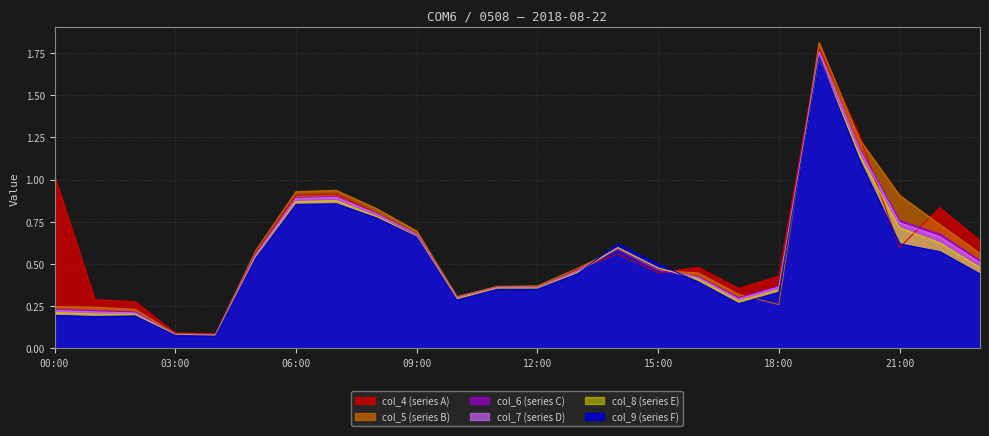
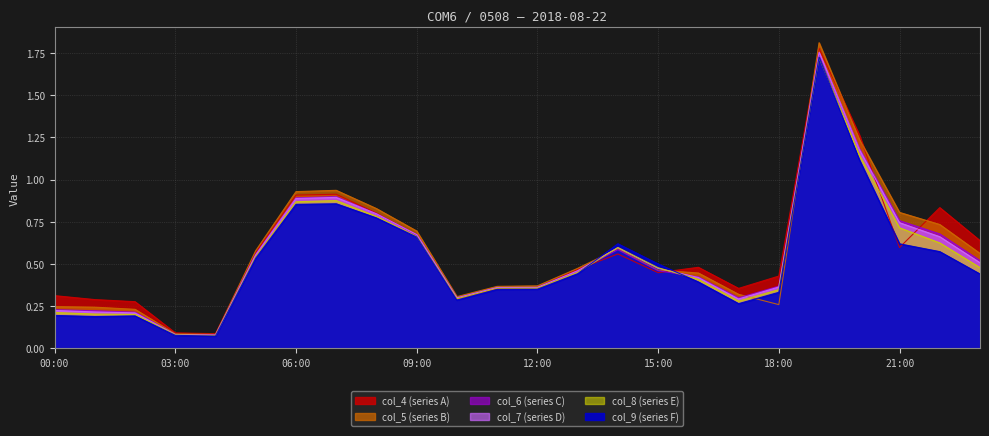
col_4 (series A), 00:00: 1.02 -> 0.31
col_5 (series B), 21:00: 0.91 -> 0.81
